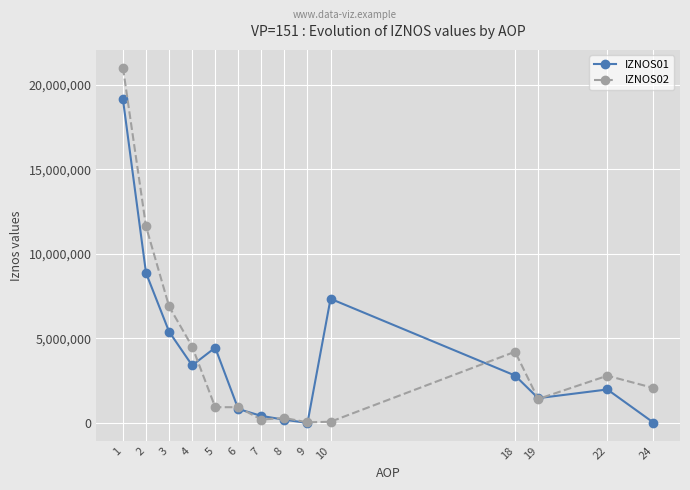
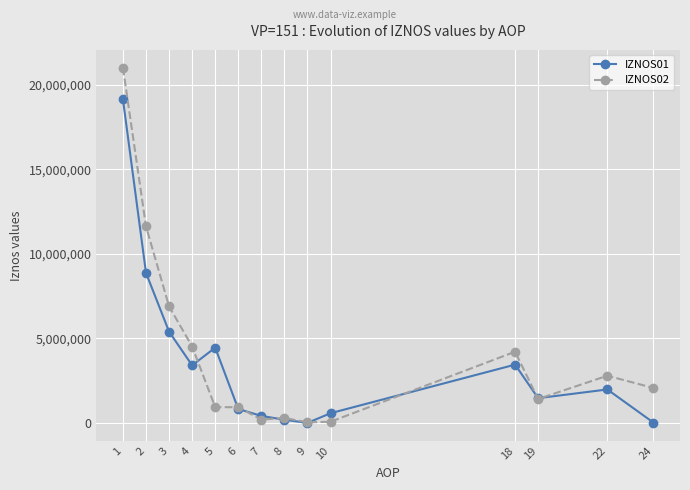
IZNOS01, 10: 7,300,000 -> 600,000
IZNOS01, 18: 2,800,000 -> 3,500,000
